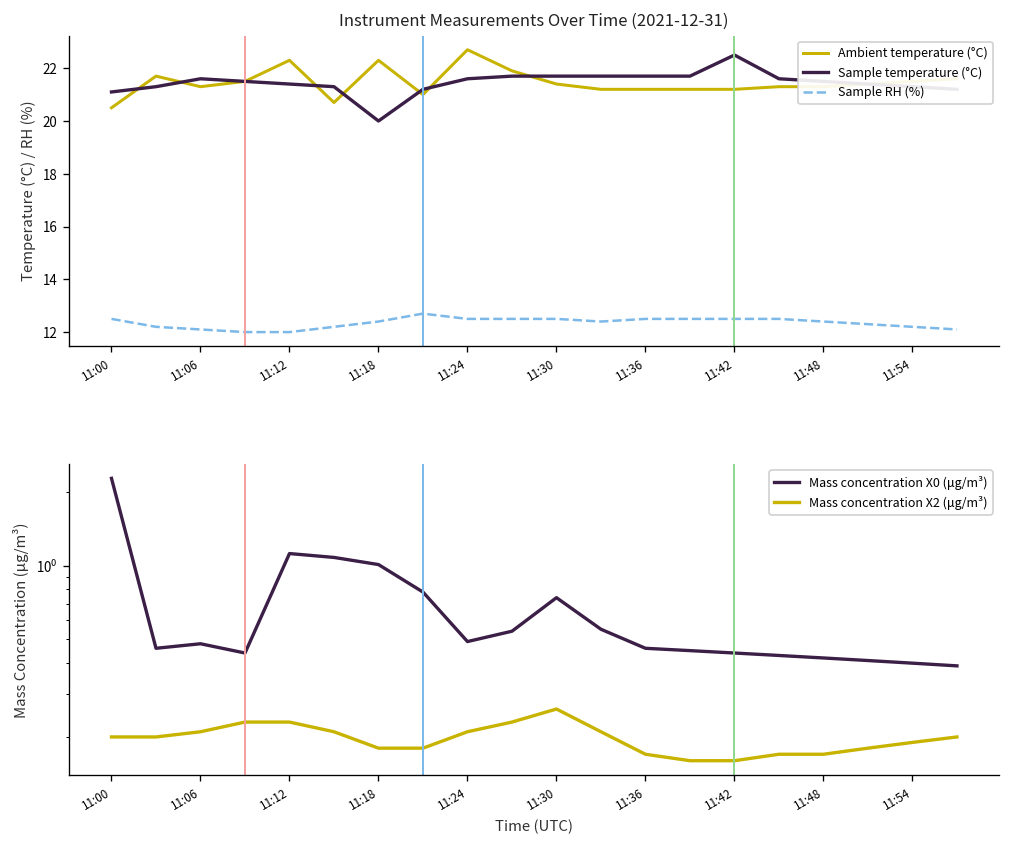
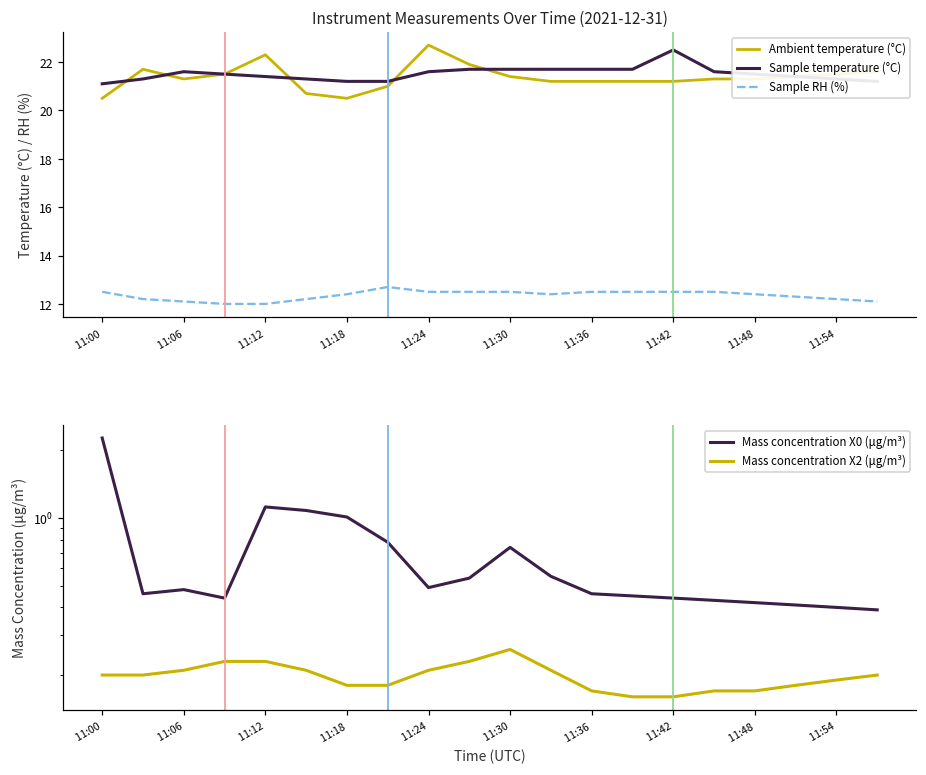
Instrument Measurements Over Time (2021-12-31), Ambient temperature (°C), 11:18: 22.3 -> 20.5
Instrument Measurements Over Time (2021-12-31), Sample temperature (°C), 11:18: 20.0 -> 21.2
